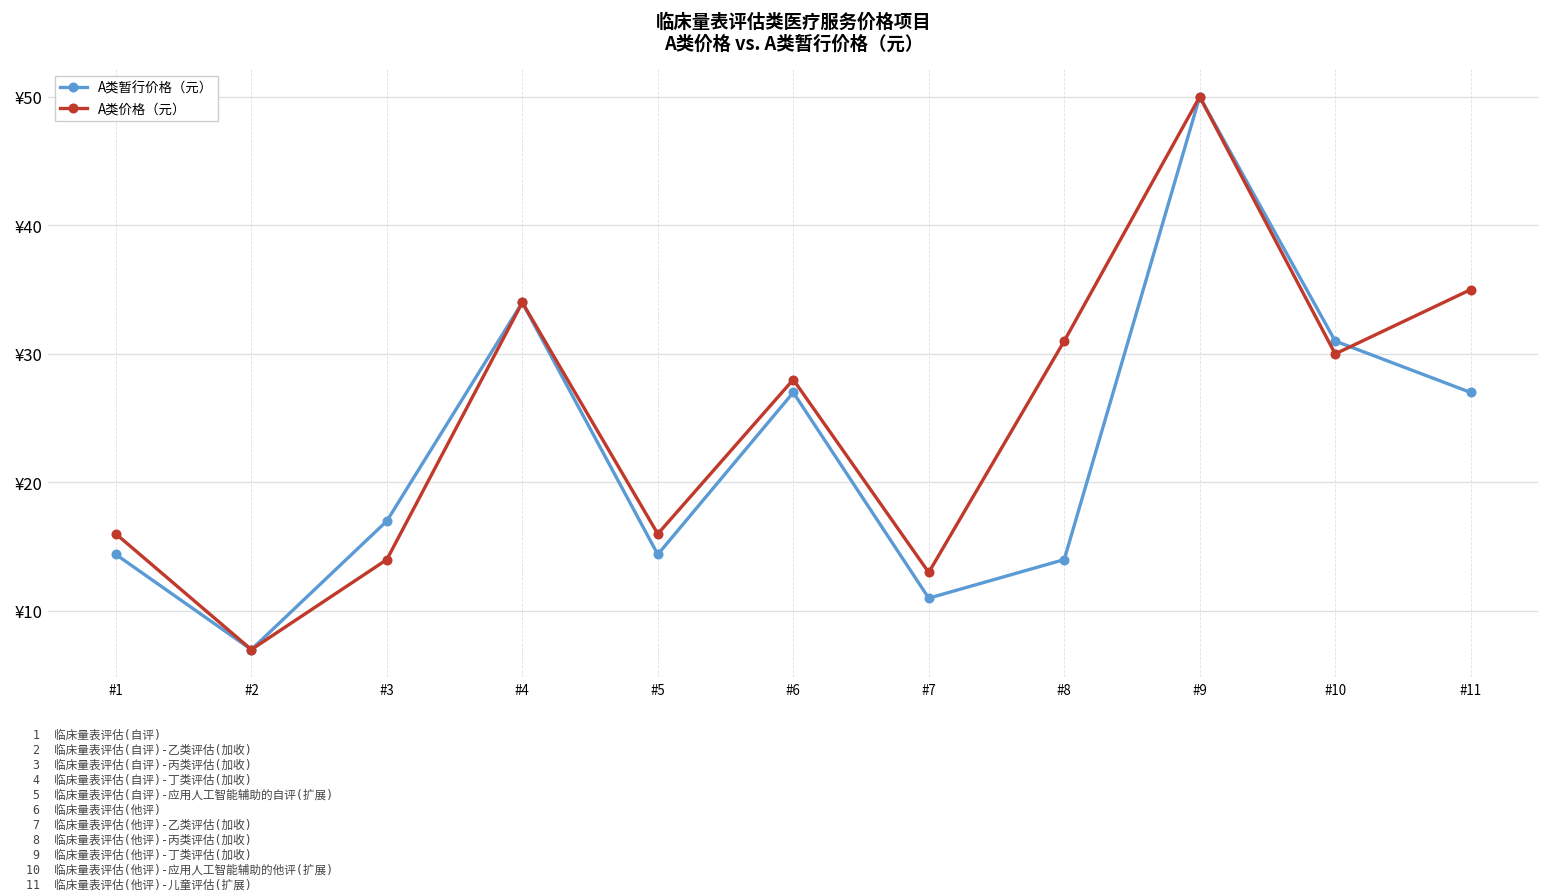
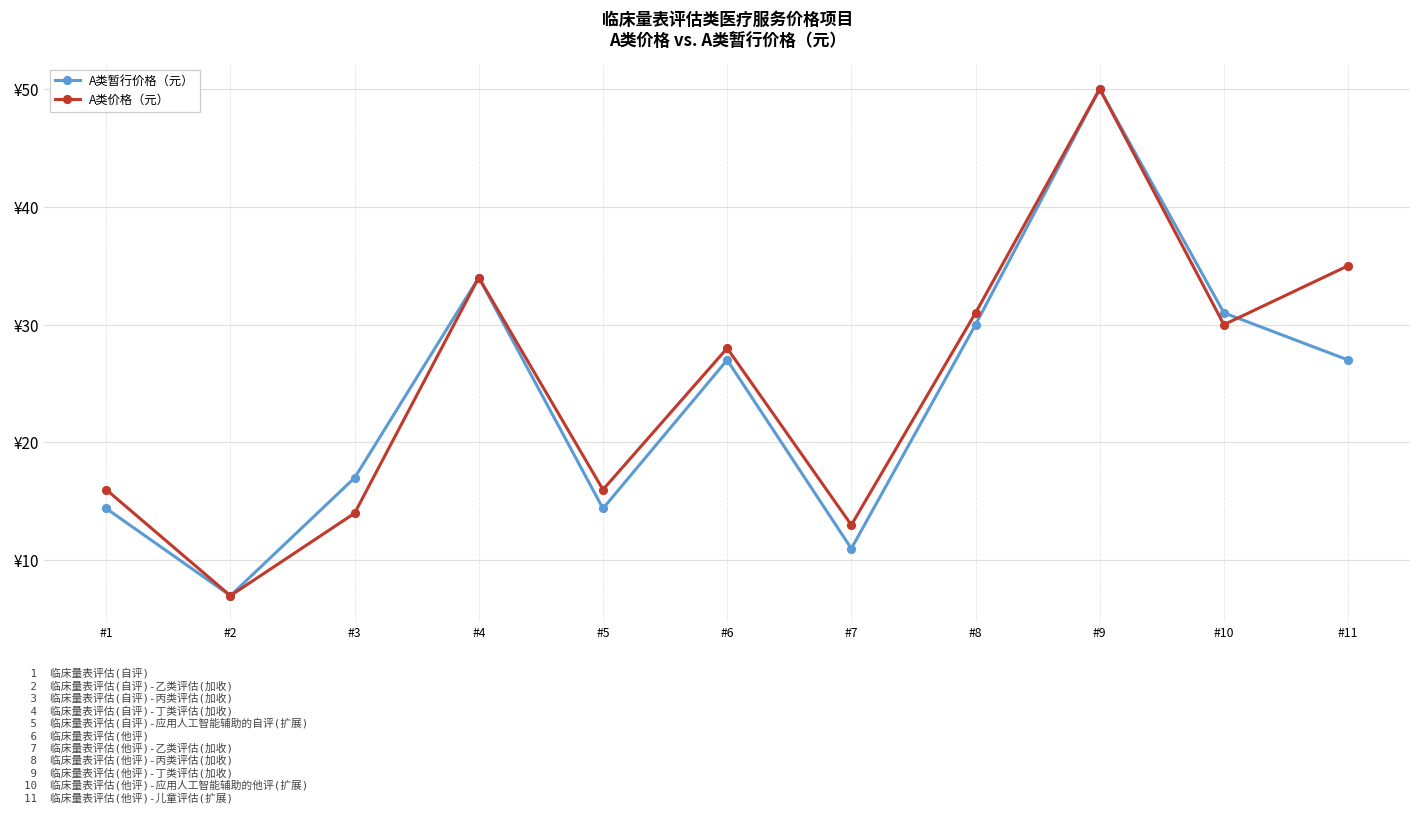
A类暂行价格（元）, #8: ¥14 -> ¥30
